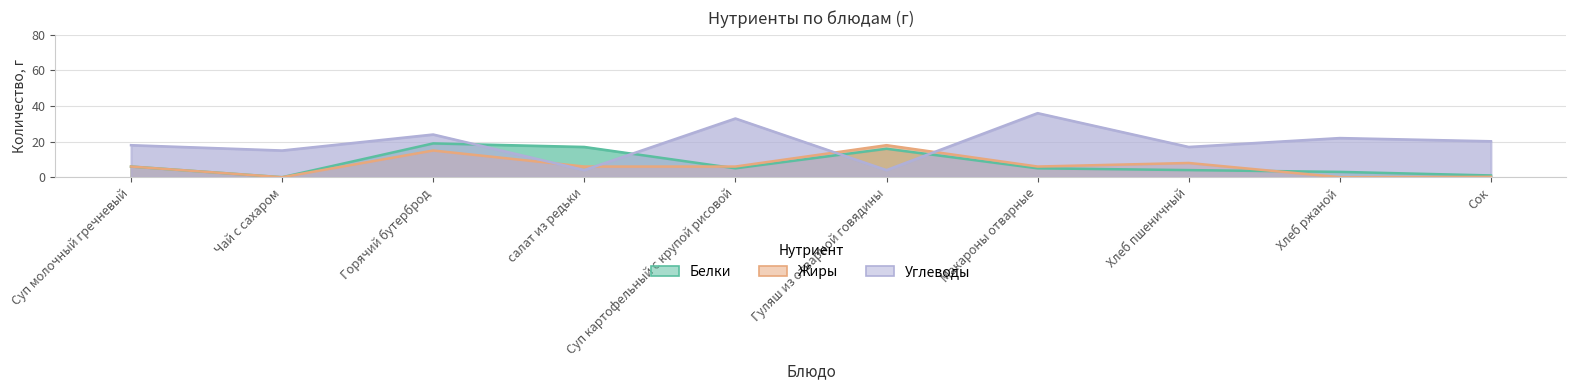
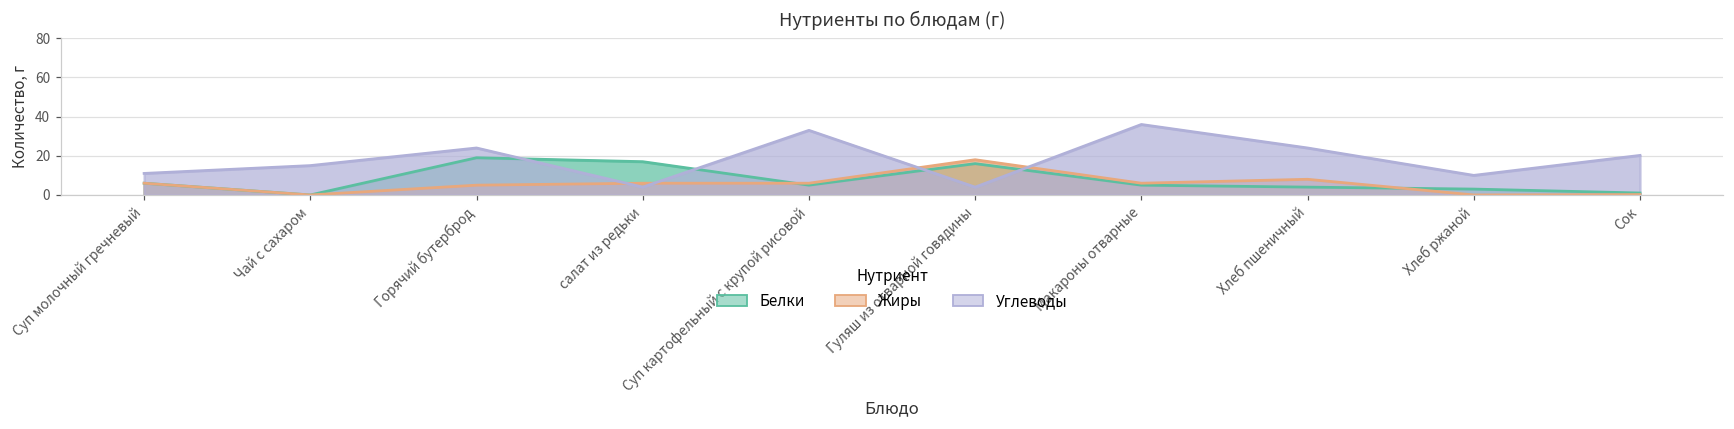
Углеводы, Суп молочный гречневый: 18 -> 11
Жиры, Горячий бутерброд: 15 -> 5
Углеводы, Хлеб пшеничный: 17 -> 24
Углеводы, Хлеб ржаной: 22 -> 10
